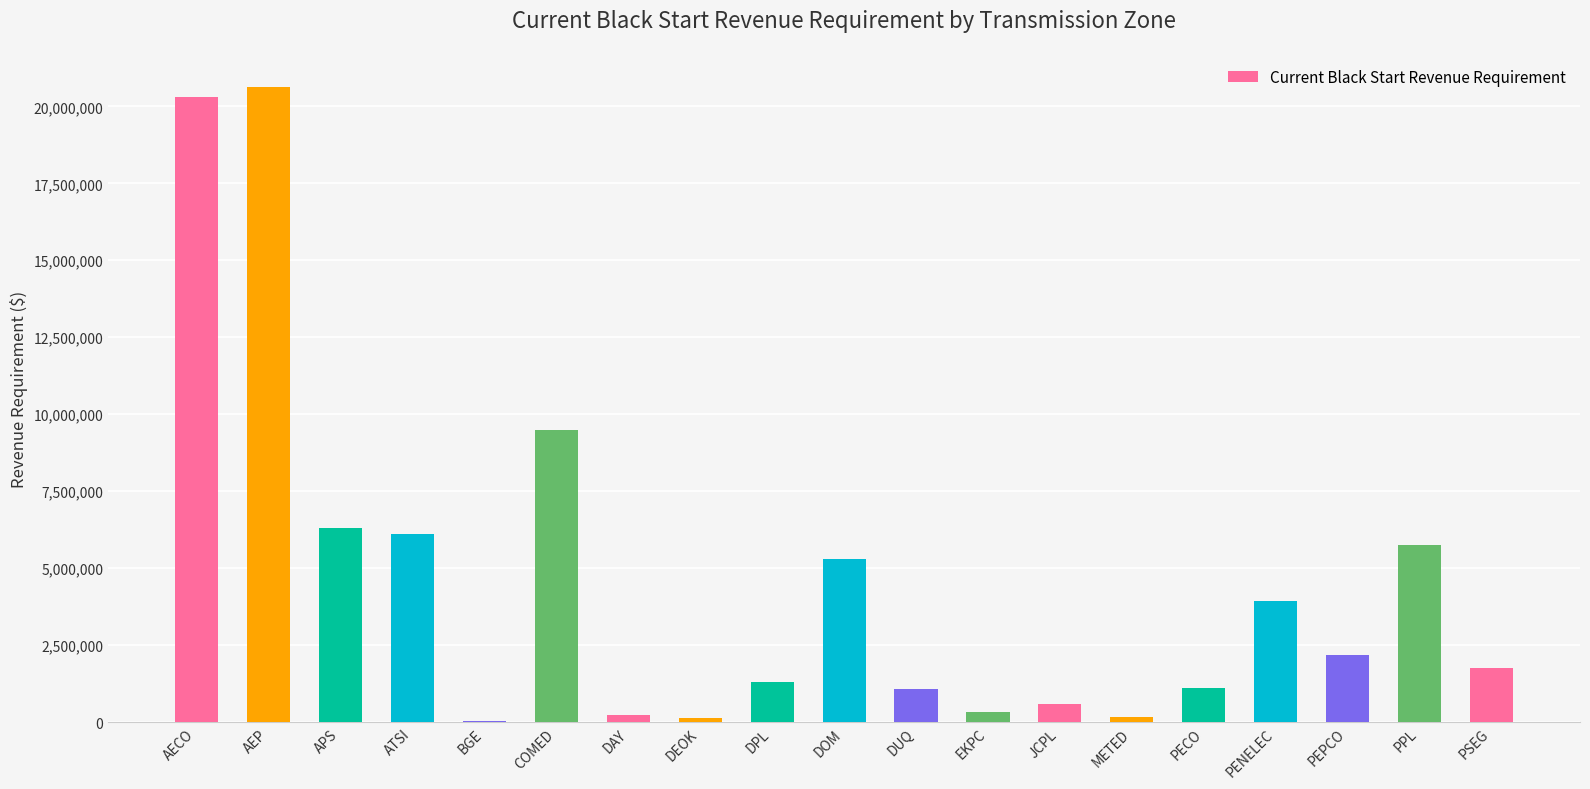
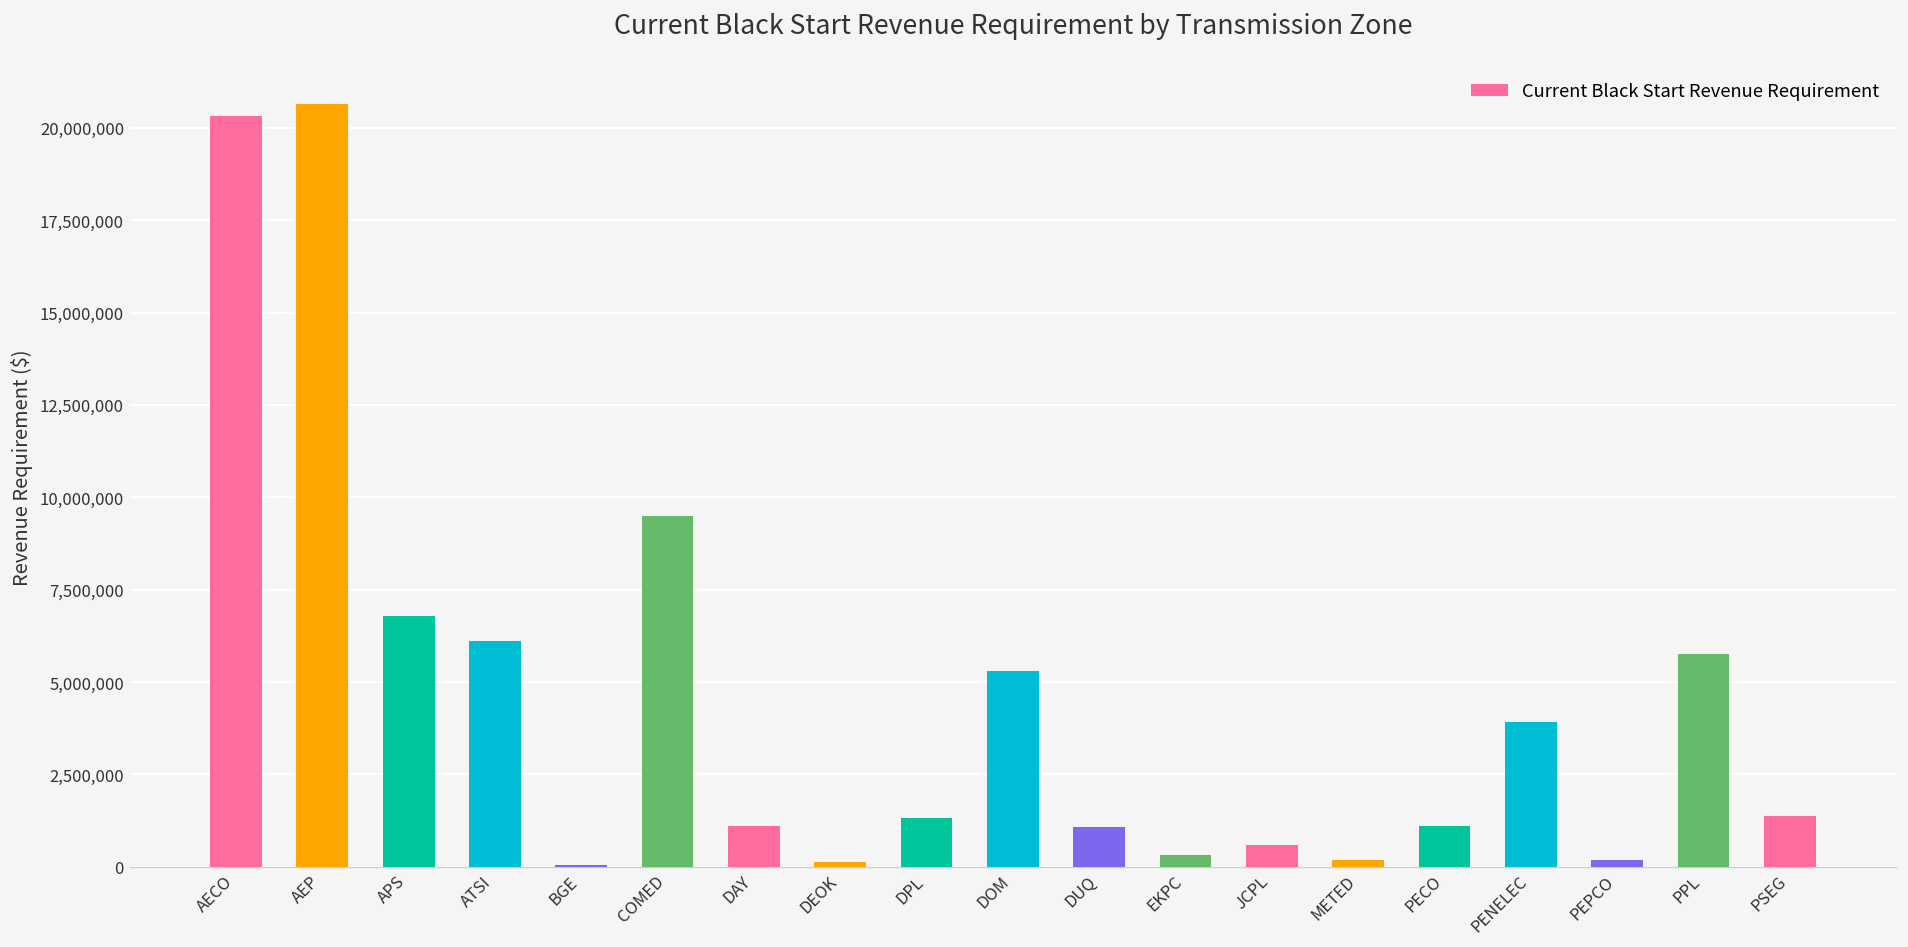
APS: 6,300,000 -> 6,800,000
DAY: 200,000 -> 1,100,000
PEPCO: 2,200,000 -> 200,000
PSEG: 1,800,000 -> 1,400,000
